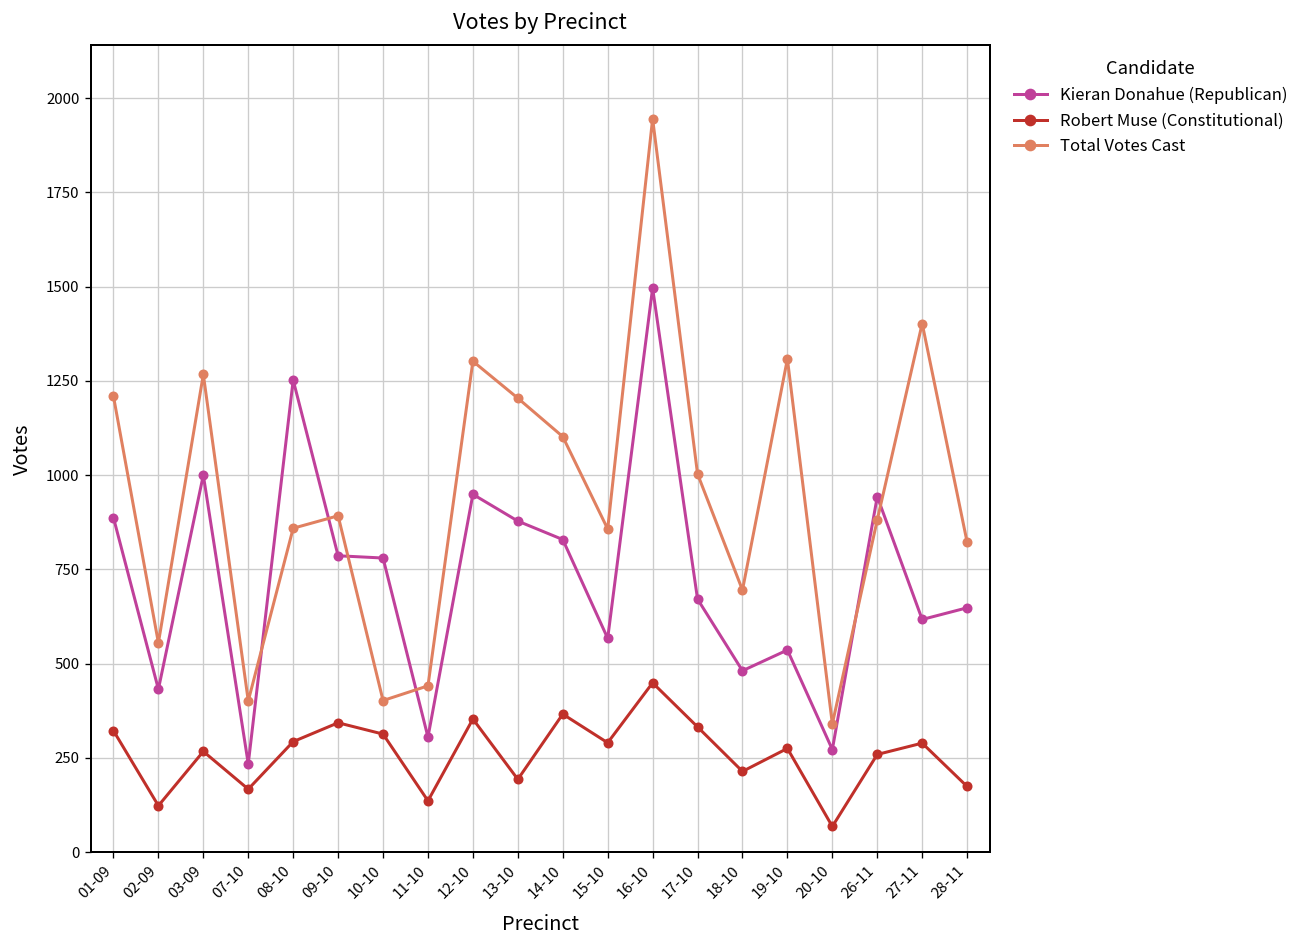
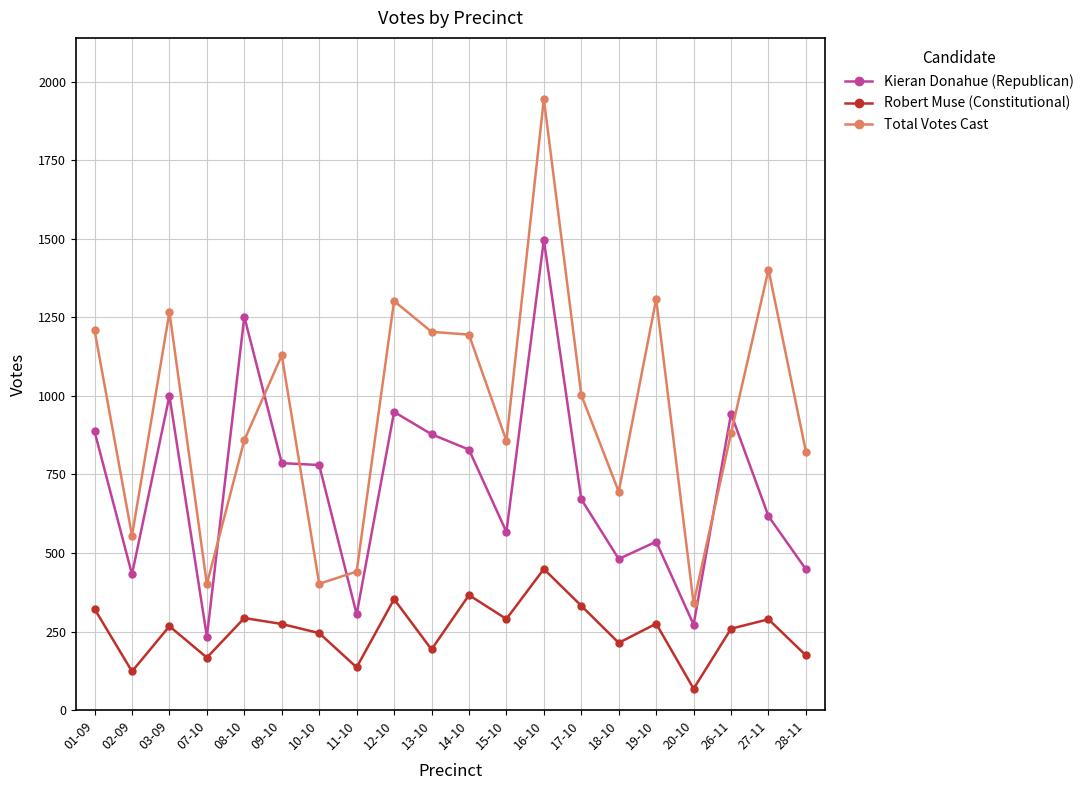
Robert Muse (Constitutional), 09-10: 340 -> 270
Total Votes Cast, 09-10: 890 -> 1130
Robert Muse (Constitutional), 10-10: 310 -> 250
Total Votes Cast, 14-10: 1100 -> 1200
Kieran Donahue (Republican), 28-11: 650 -> 450
